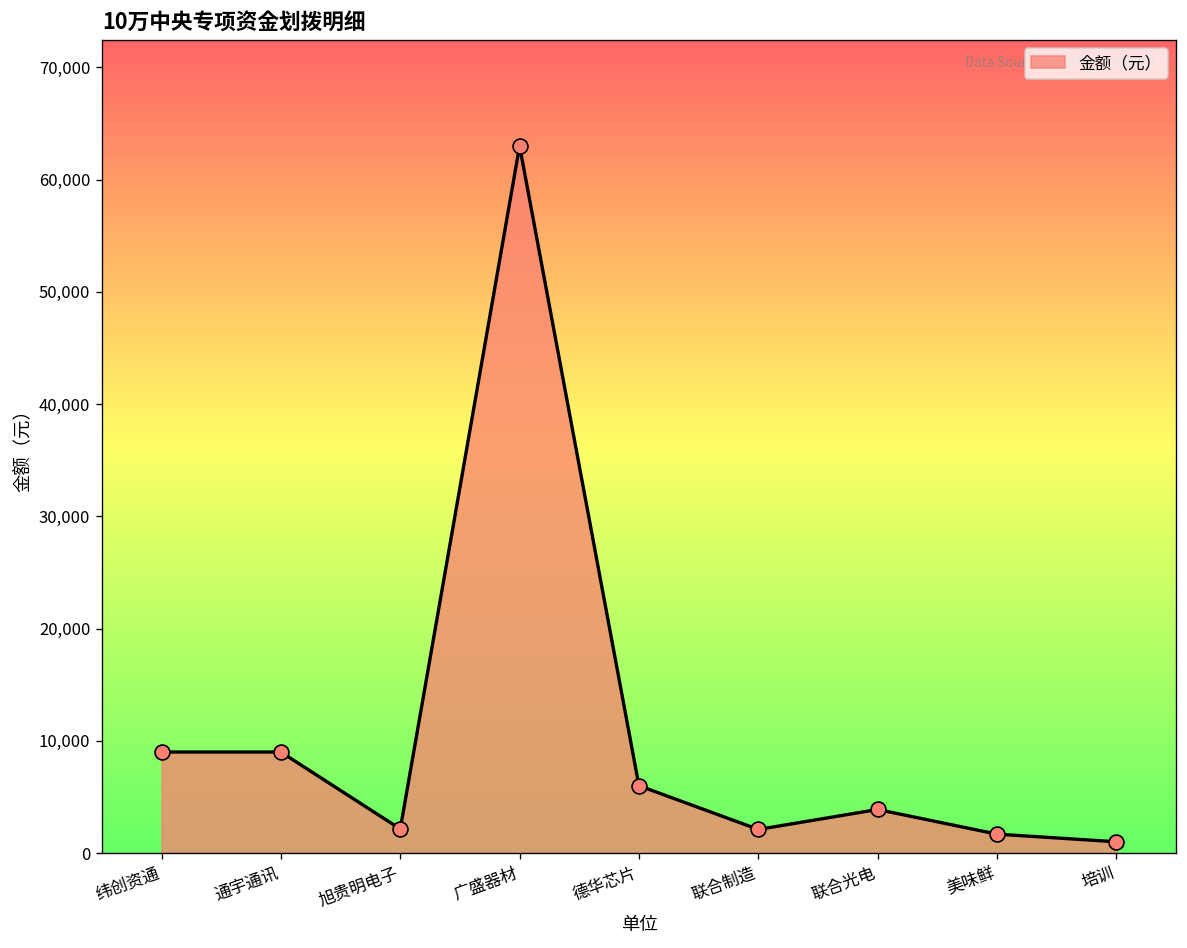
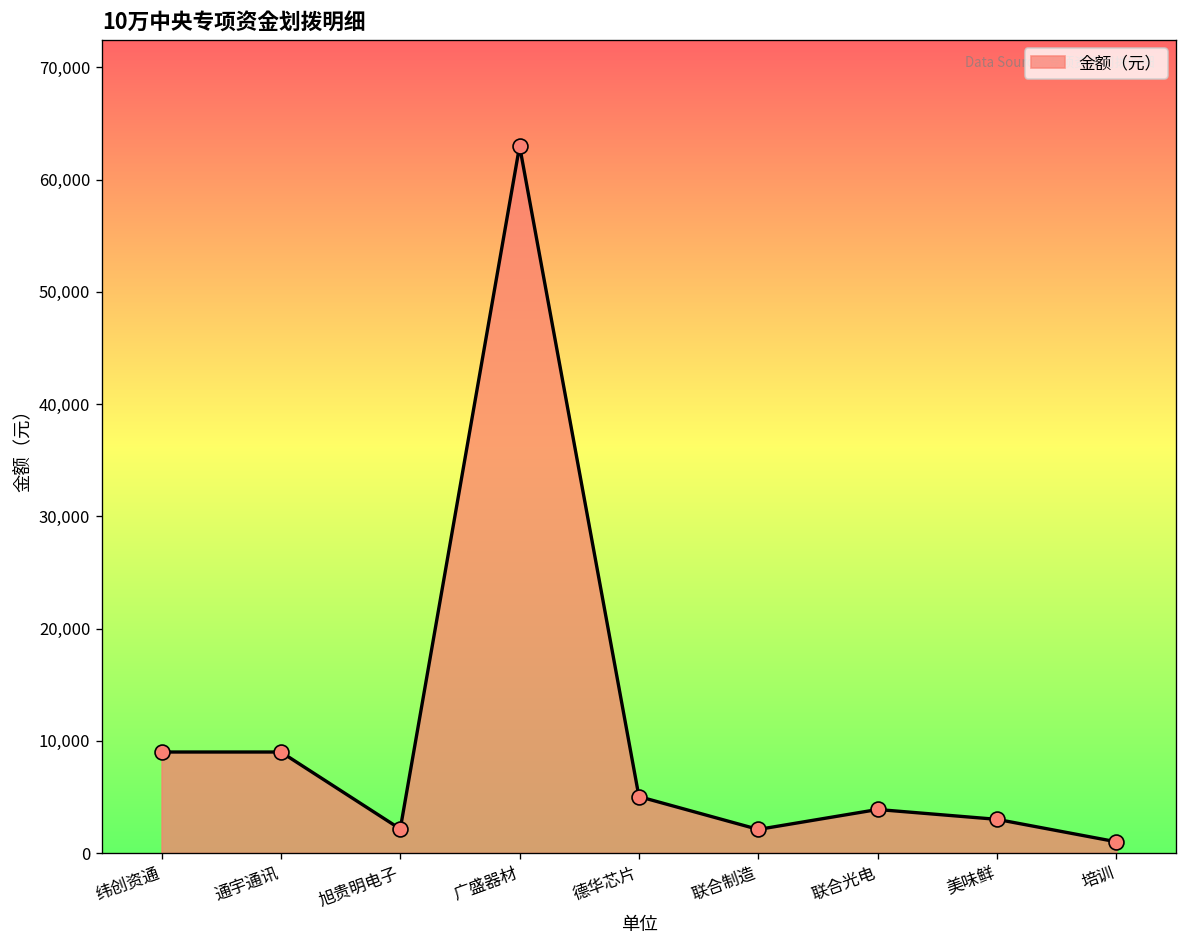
德华芯片: 6,000 -> 5,000
美味鲜: 2,000 -> 3,000
